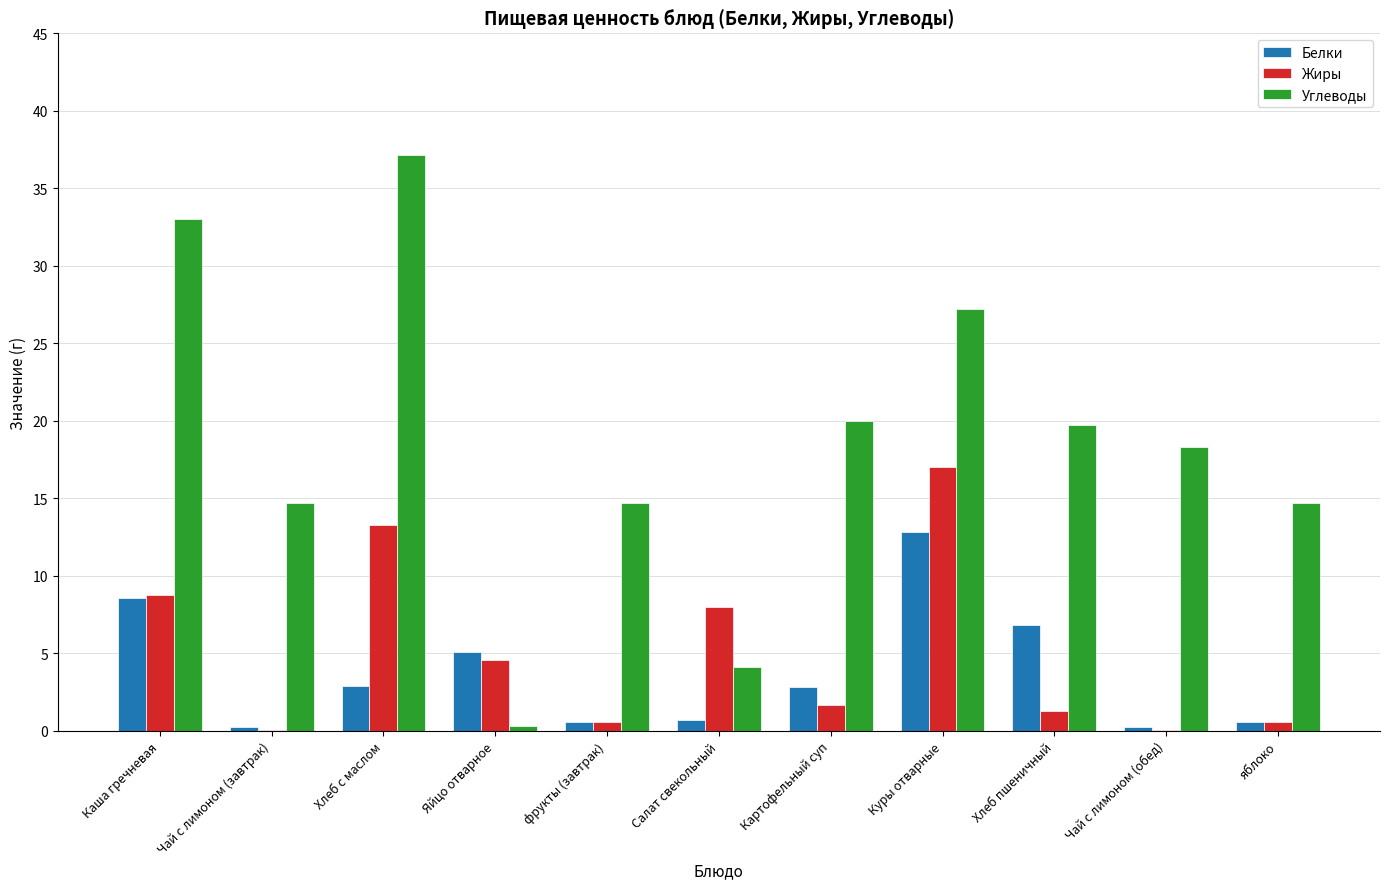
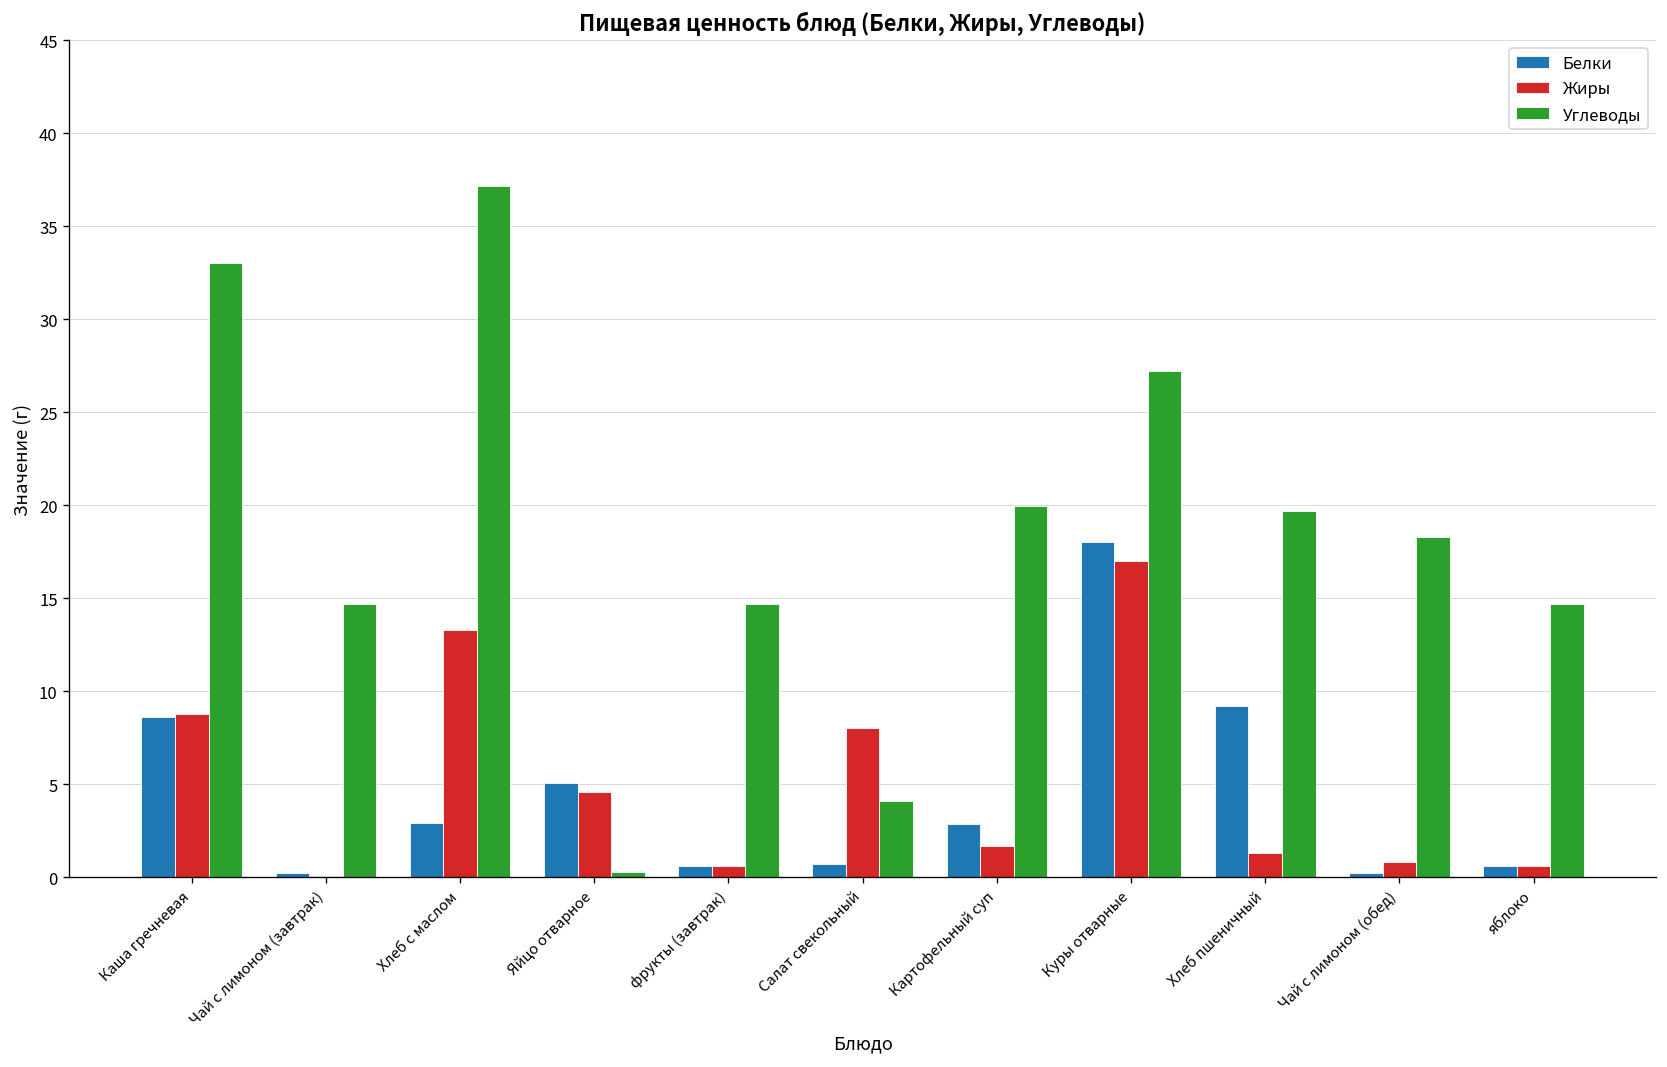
Белки, Куры отварные: 12.8 -> 18.0
Белки, Хлеб пшеничный: 6.8 -> 9.2
Жиры, Чай с лимоном (обед): 0.1 -> 0.8
